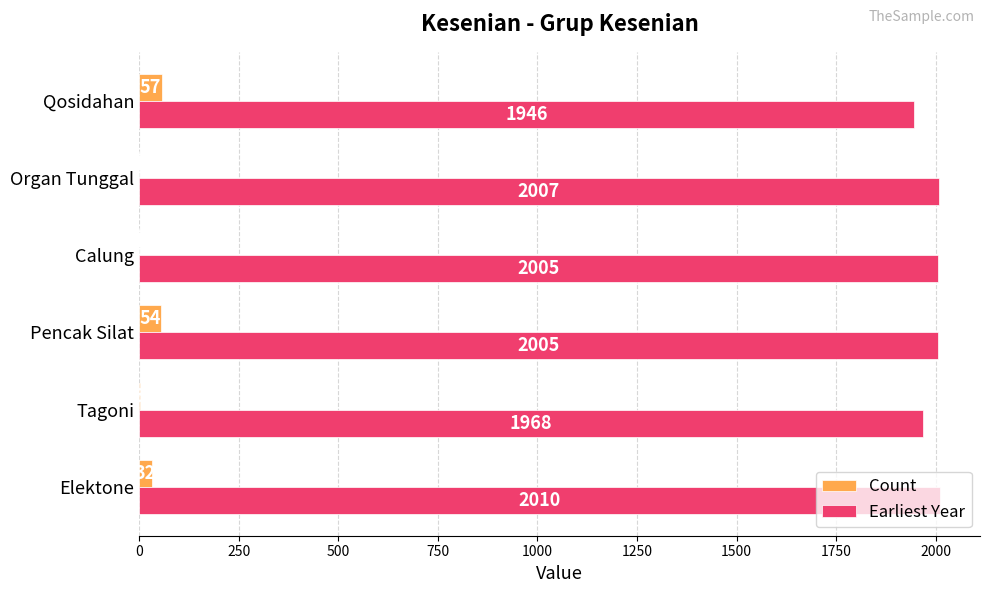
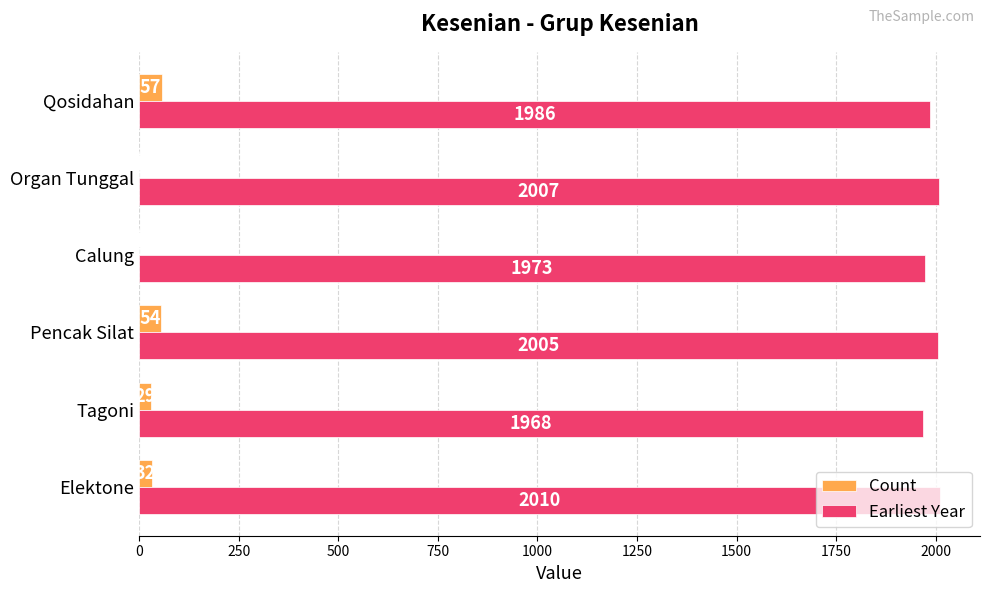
Earliest Year, Qosidahan: 1946 -> 1986
Earliest Year, Calung: 2005 -> 1973
Count, Tagoni: 0 -> 30
